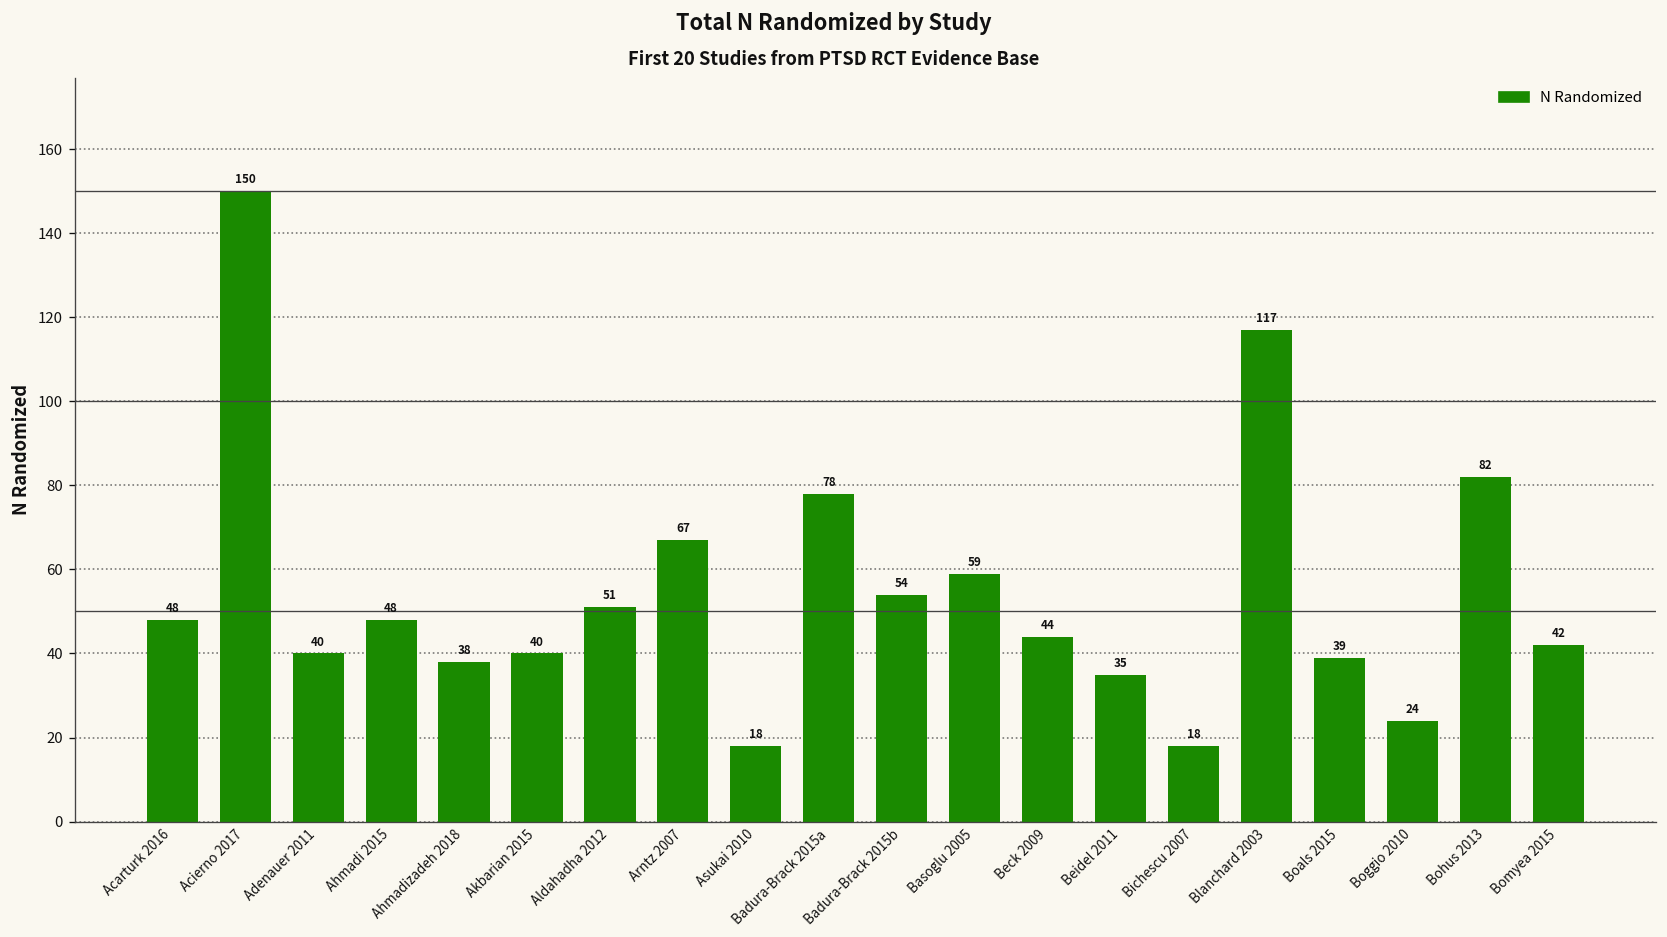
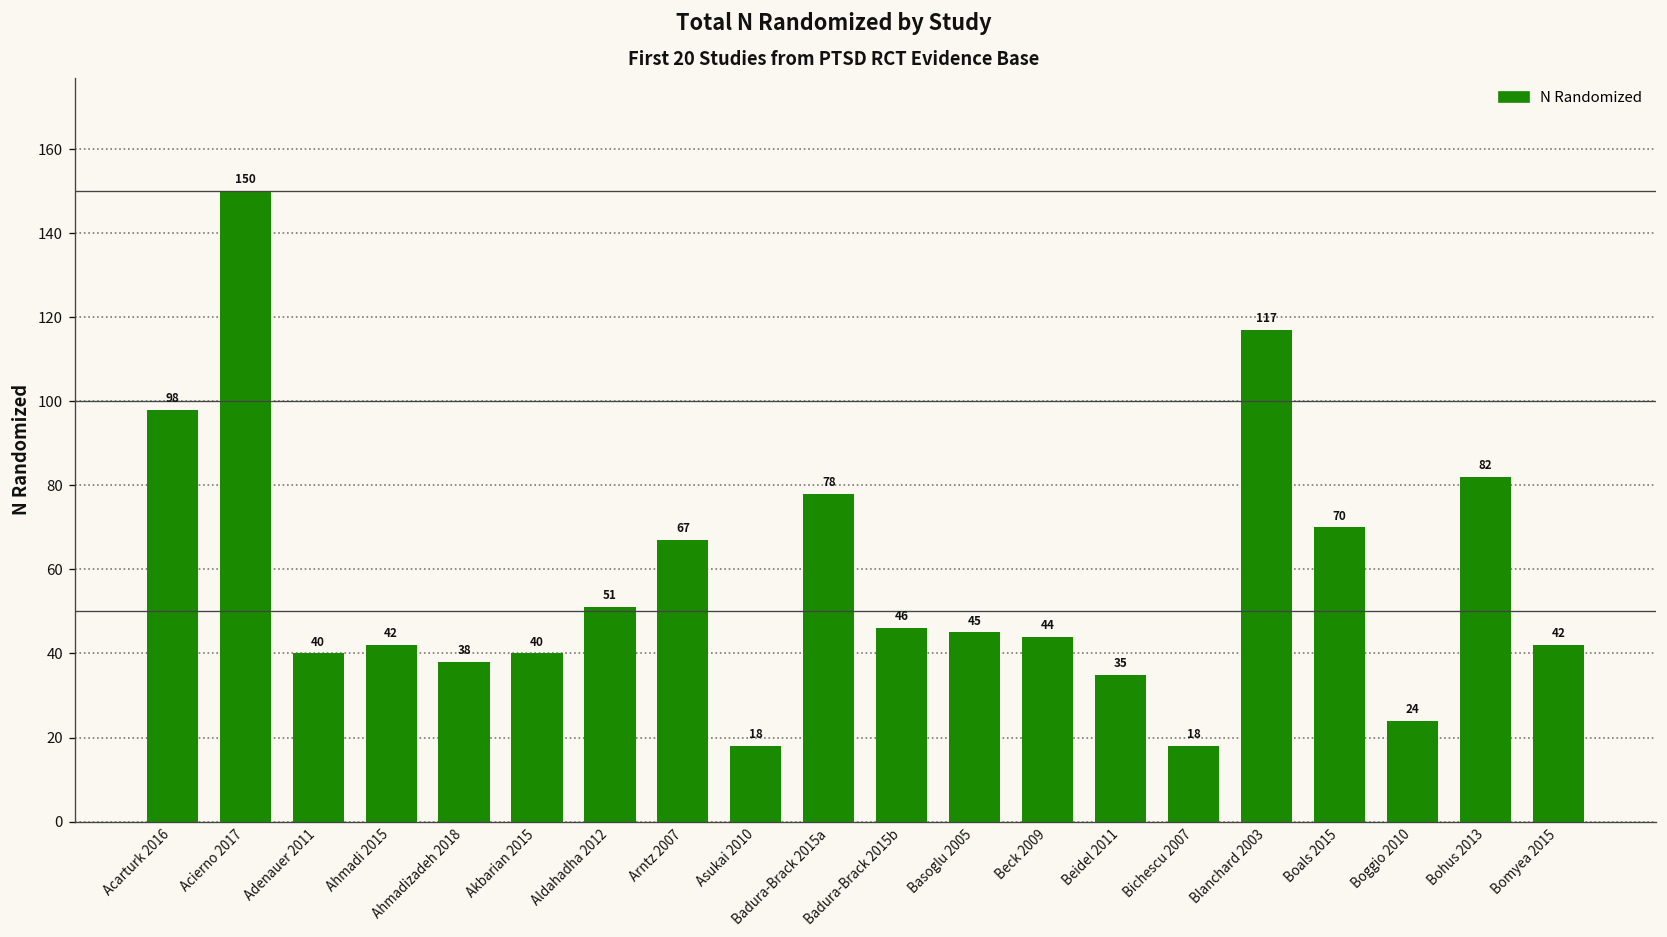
Acarturk 2016: 48 -> 98
Ahmadi 2015: 48 -> 42
Badura-Brack 2015b: 54 -> 46
Basoglu 2005: 59 -> 45
Boals 2015: 39 -> 70
